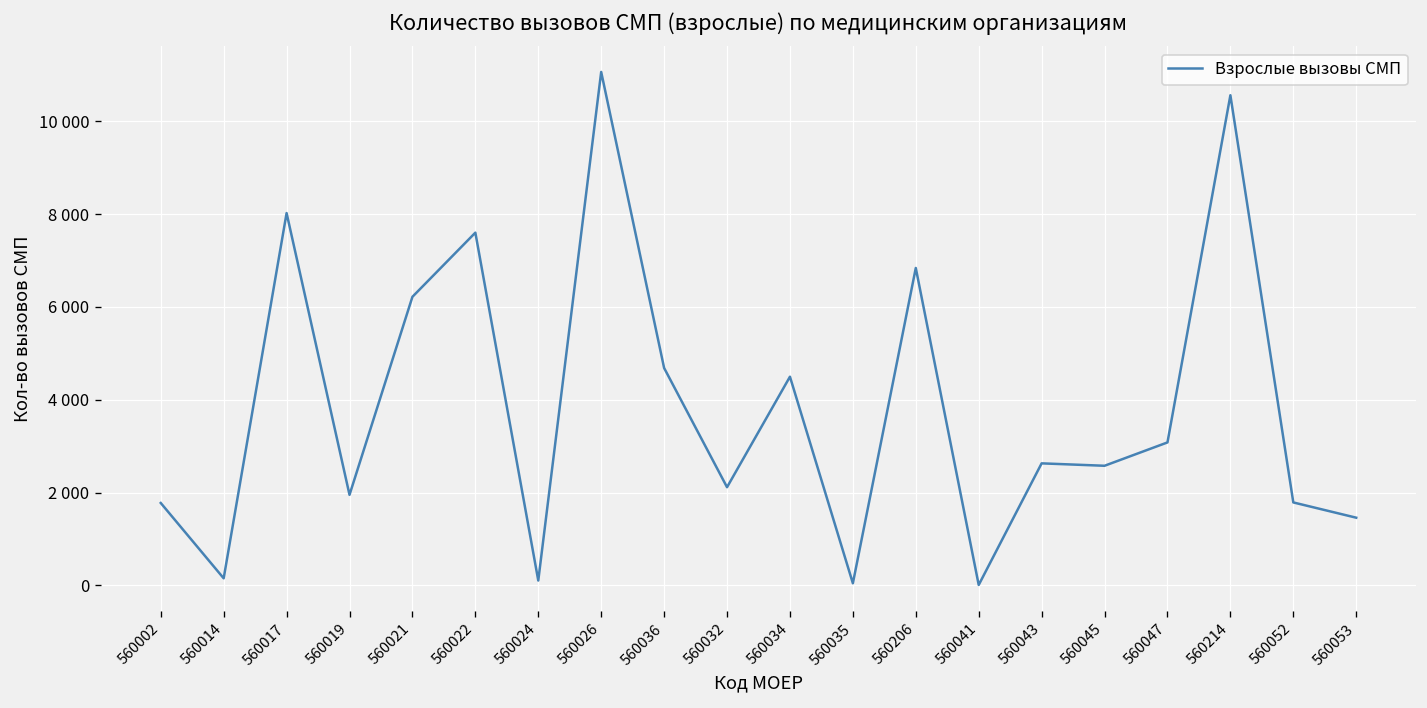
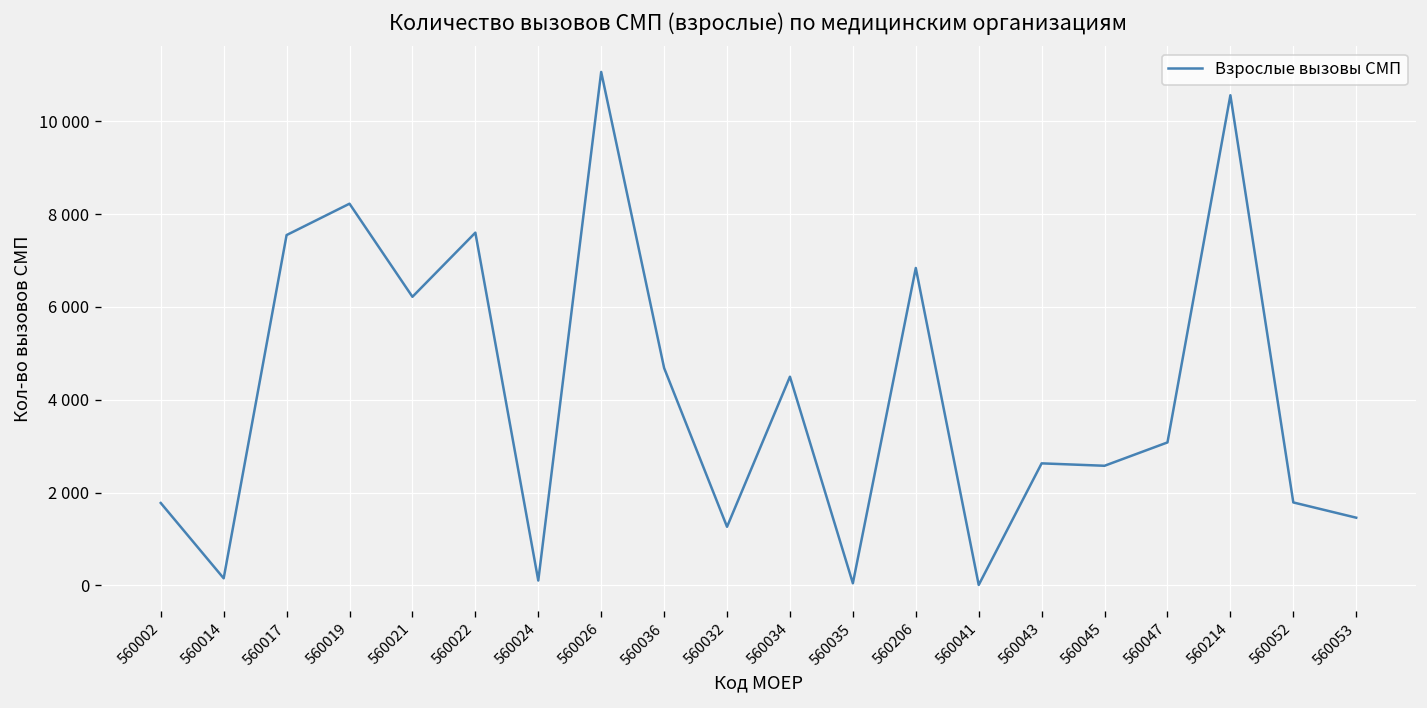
560017: 8000 -> 7500
560019: 2000 -> 8200
560032: 2100 -> 1300
